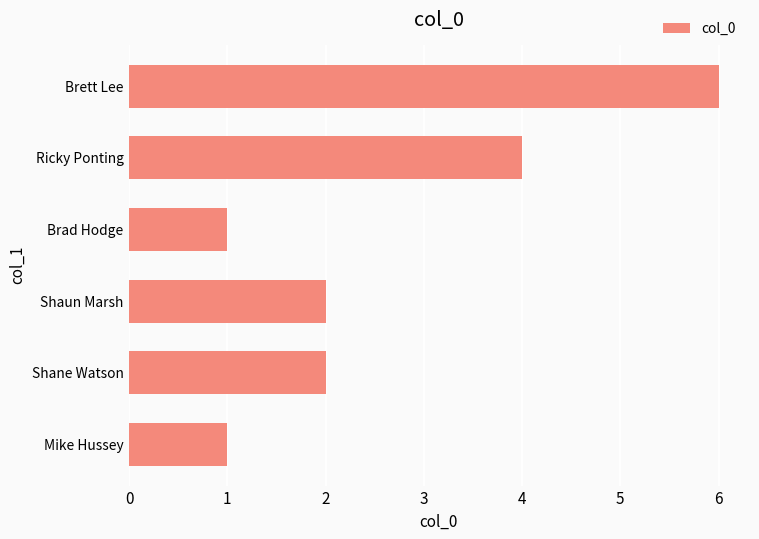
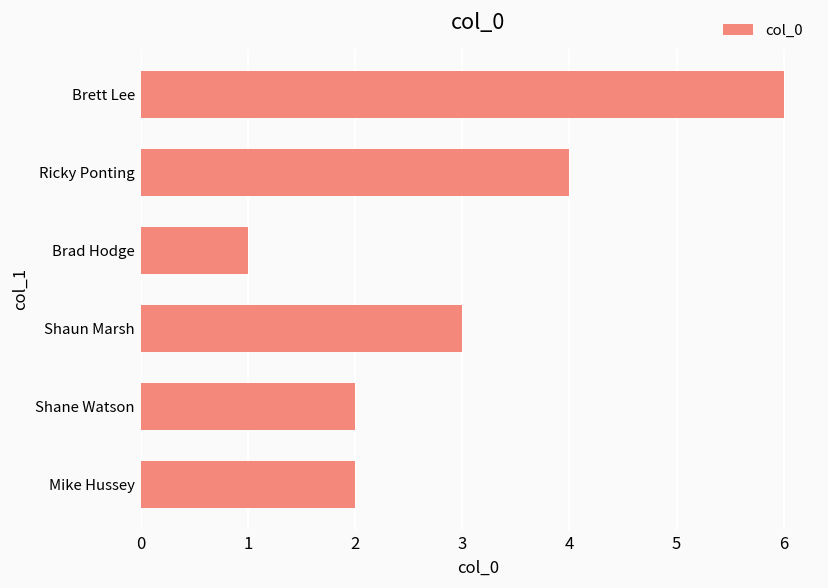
Shaun Marsh: 2 -> 3
Mike Hussey: 1 -> 2
